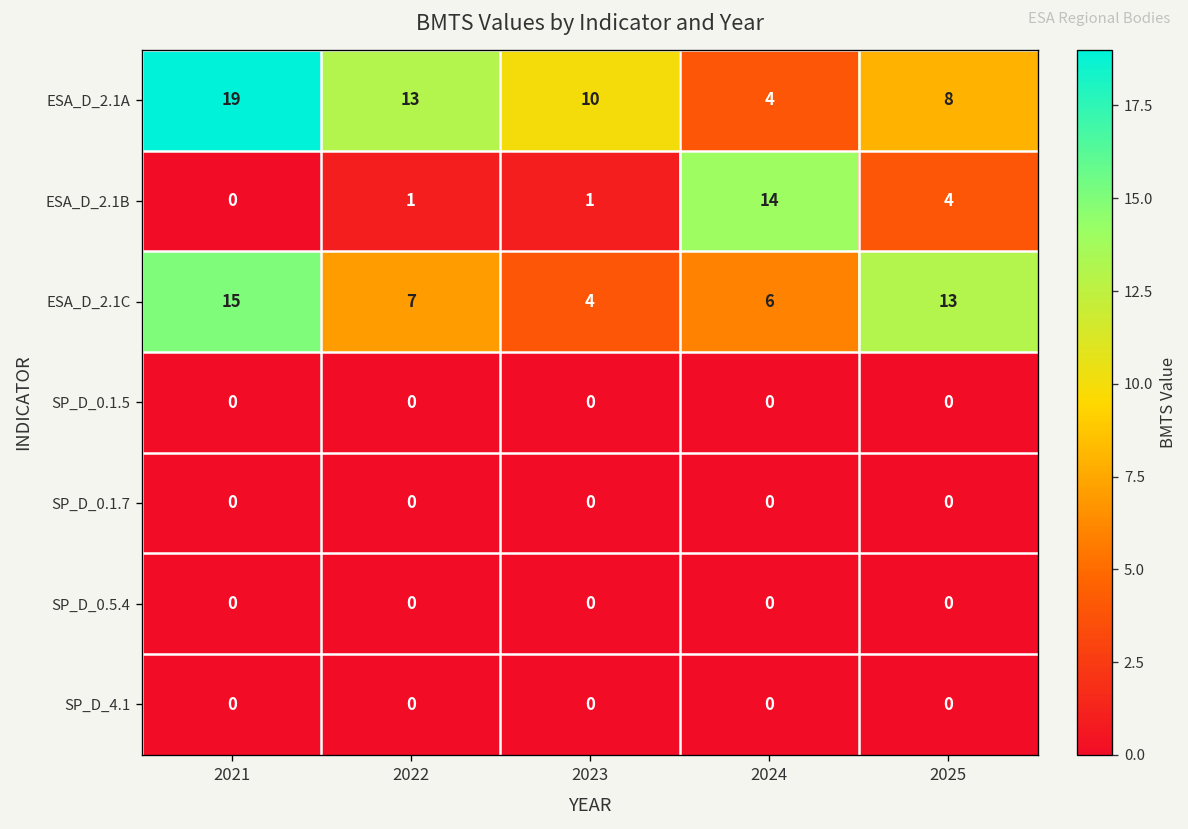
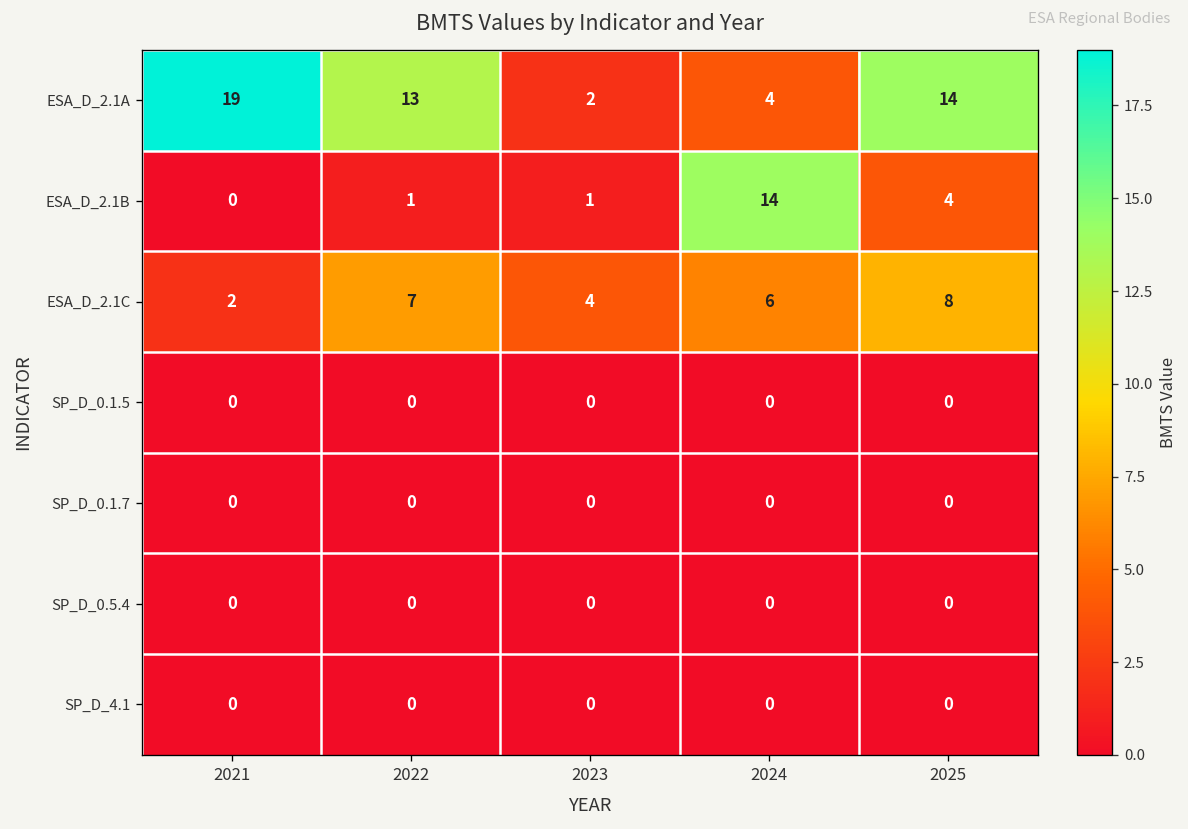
ESA_D_2.1A, 2023: 10 -> 2
ESA_D_2.1A, 2025: 8 -> 14
ESA_D_2.1C, 2021: 15 -> 2
ESA_D_2.1C, 2025: 13 -> 8
